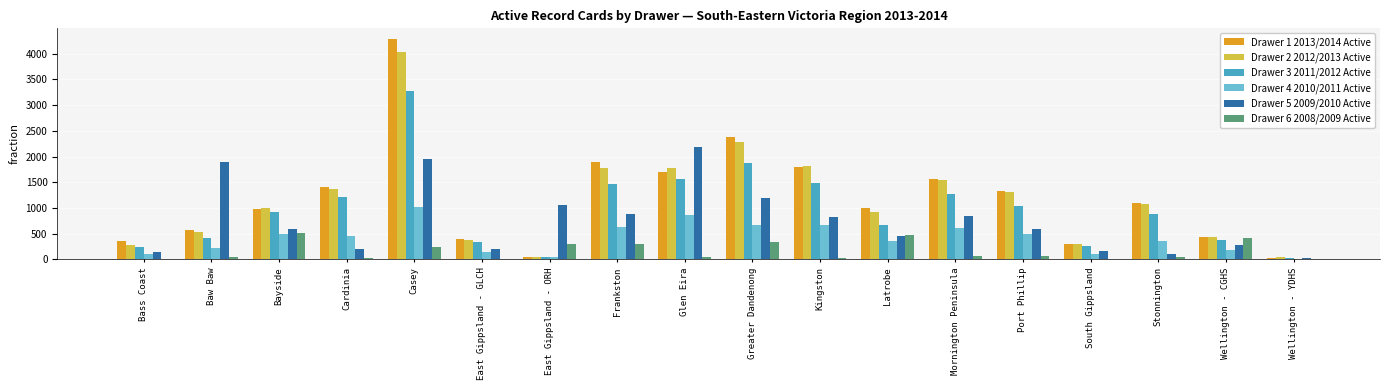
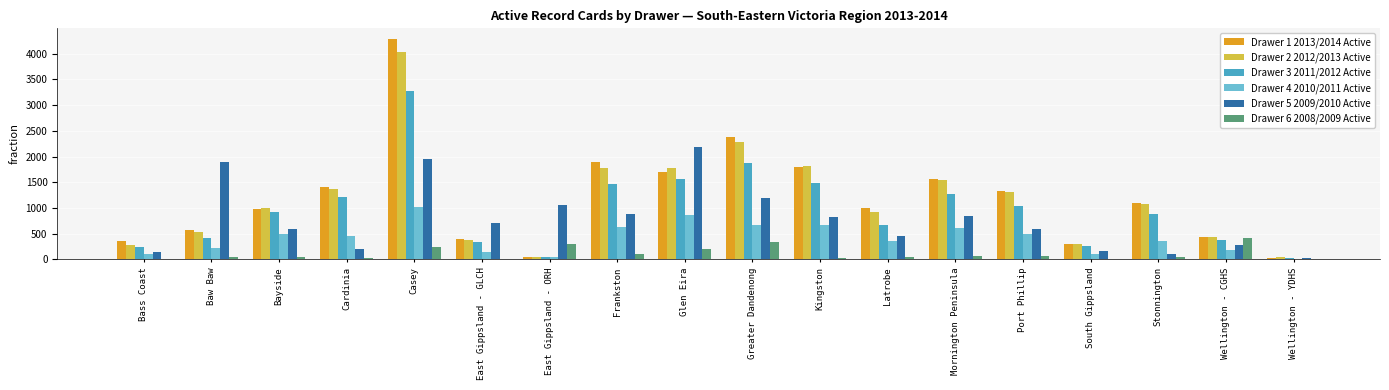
Drawer 6 2008/2009 Active, Bayside: 500 -> 0
Drawer 5 2009/2010 Active, East Gippsland - GLCH: 200 -> 700
Drawer 6 2008/2009 Active, Frankston: 300 -> 100
Drawer 6 2008/2009 Active, Glen Eira: 0 -> 200
Drawer 6 2008/2009 Active, Latrobe: 500 -> 100
